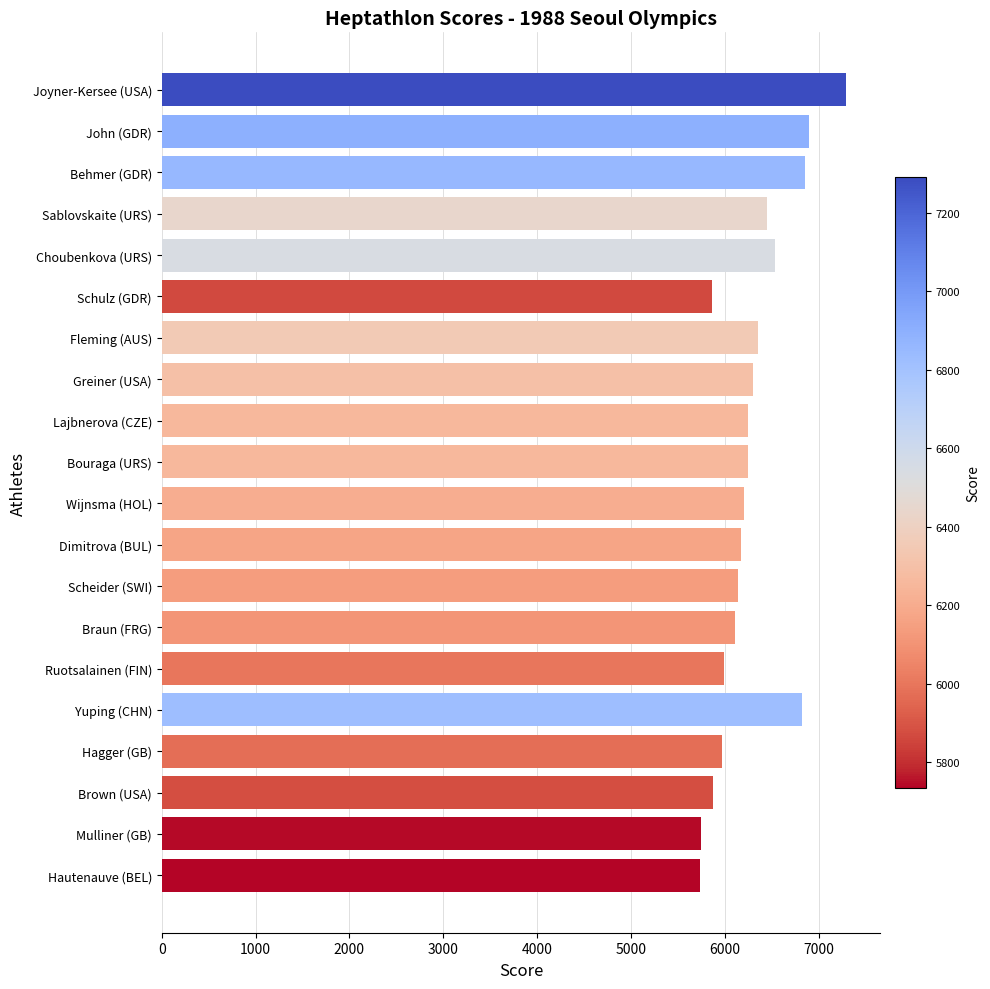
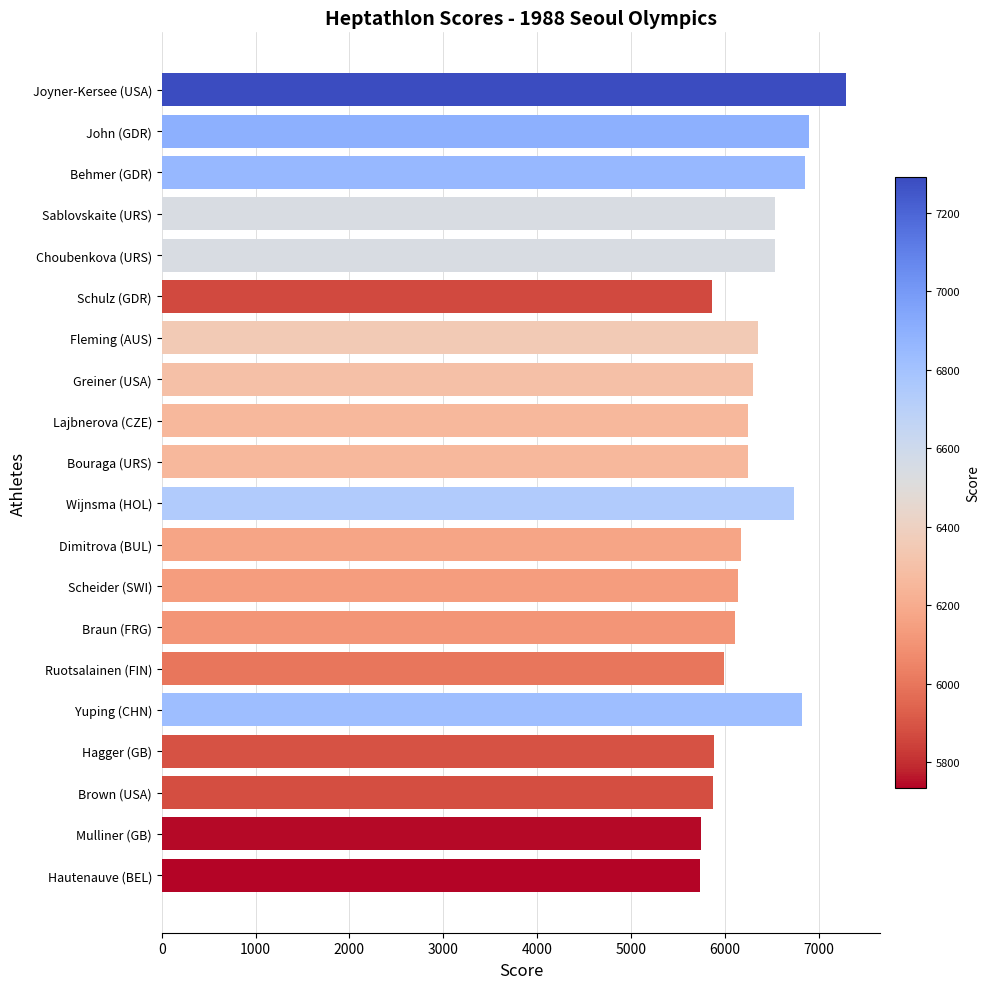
Sablovskaite (URS): 6400 -> 6500
Wijnsma (HOL): 6200 -> 6700
Hagger (GB): 6000 -> 5900
